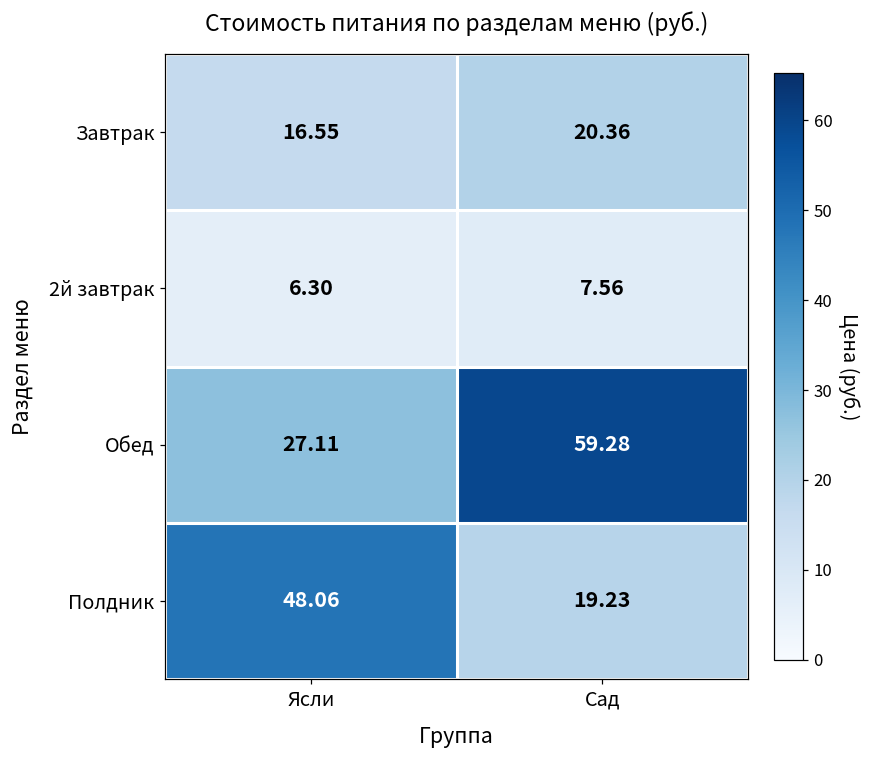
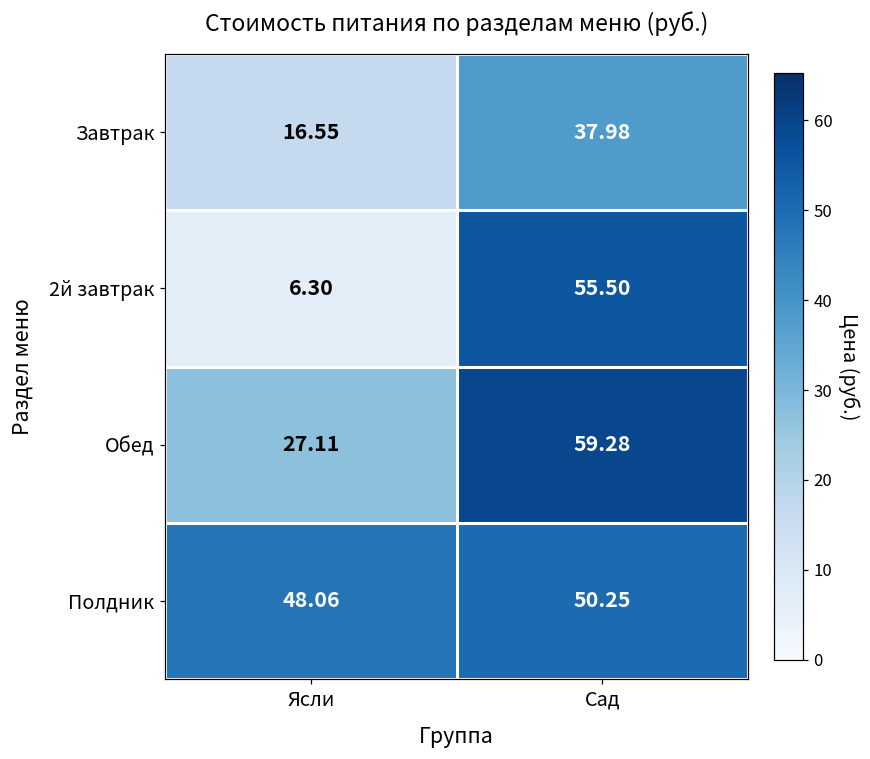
Завтрак, Сад: 20.36 -> 37.98
2й завтрак, Сад: 7.56 -> 55.50
Полдник, Сад: 19.23 -> 50.25
